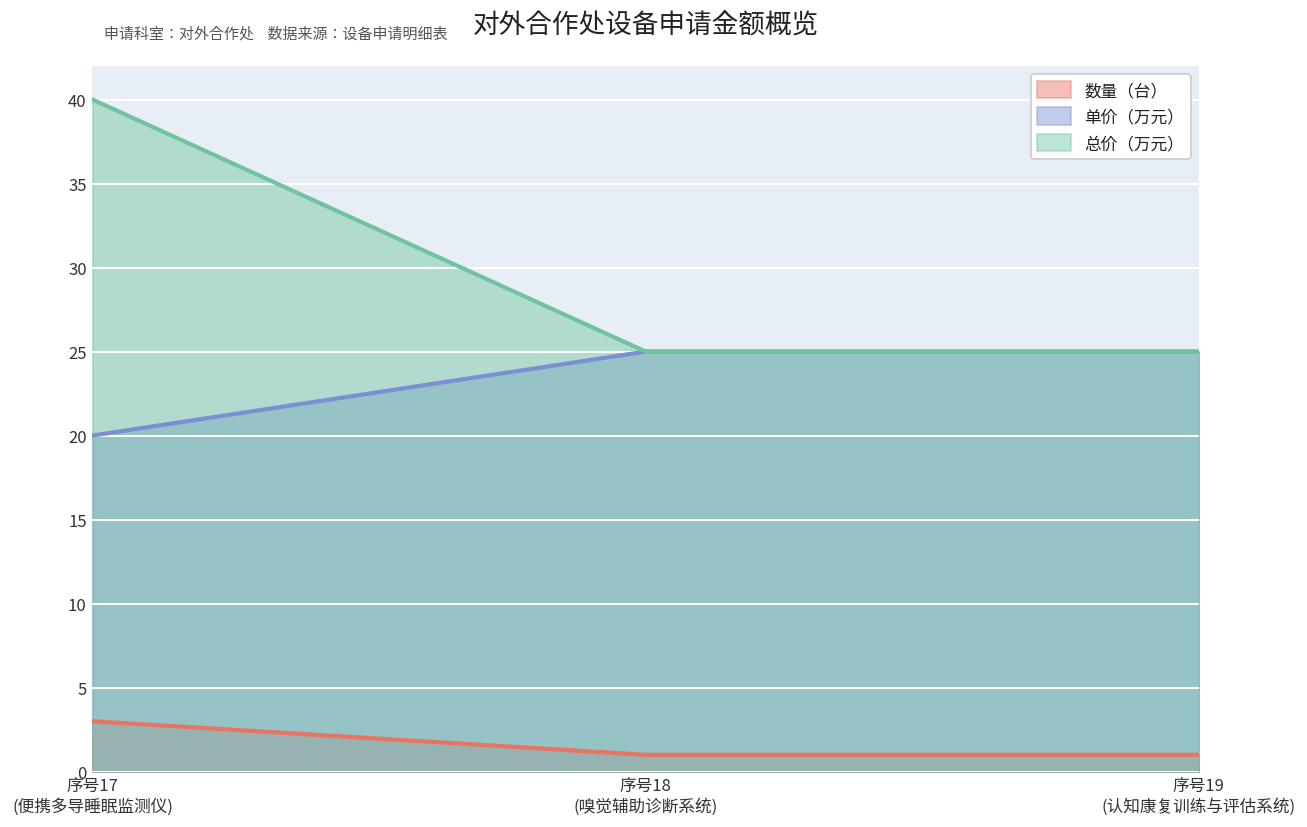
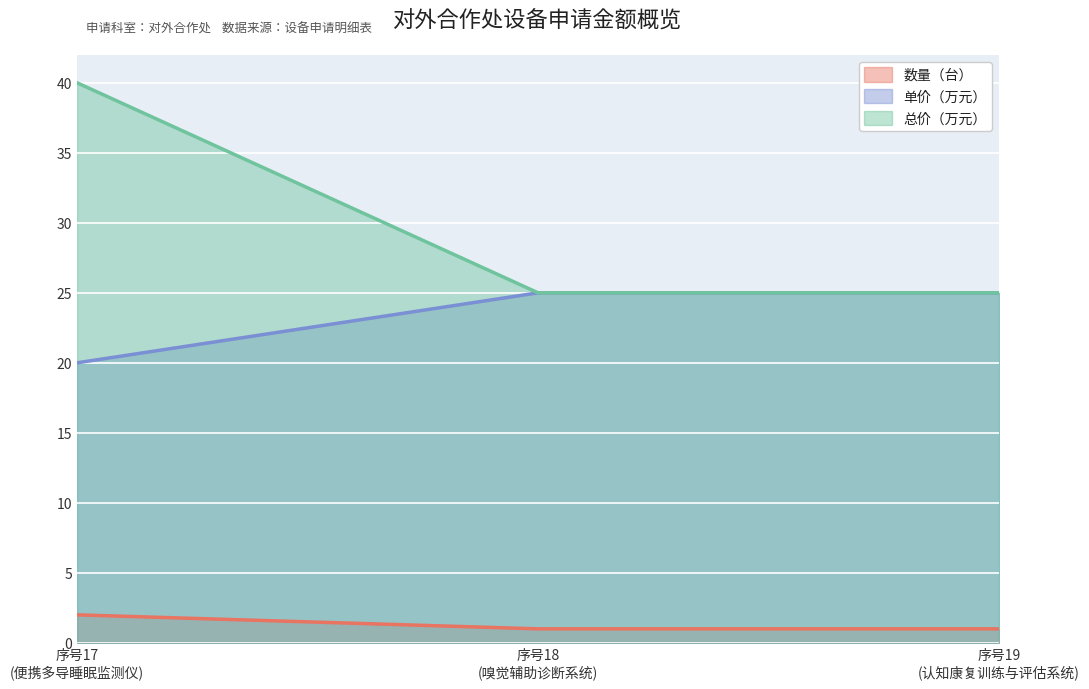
数量（台）, 序号17 (便携多导睡眠监测仪): 3 -> 2
